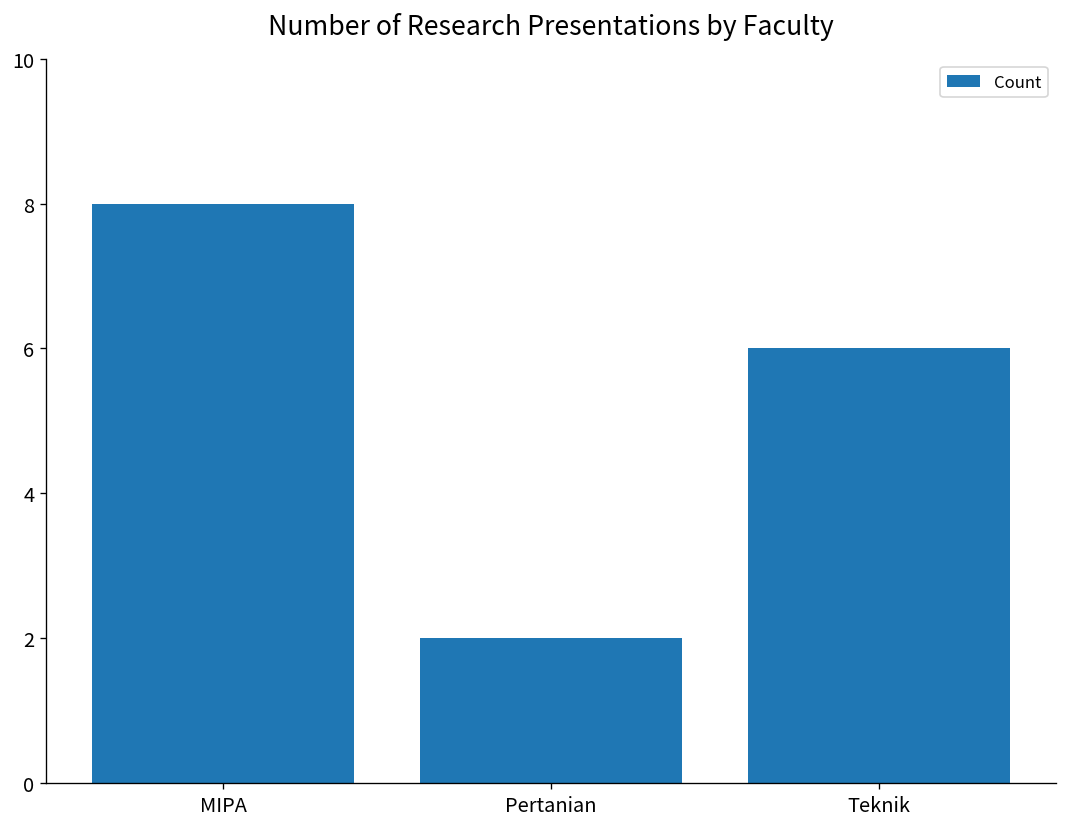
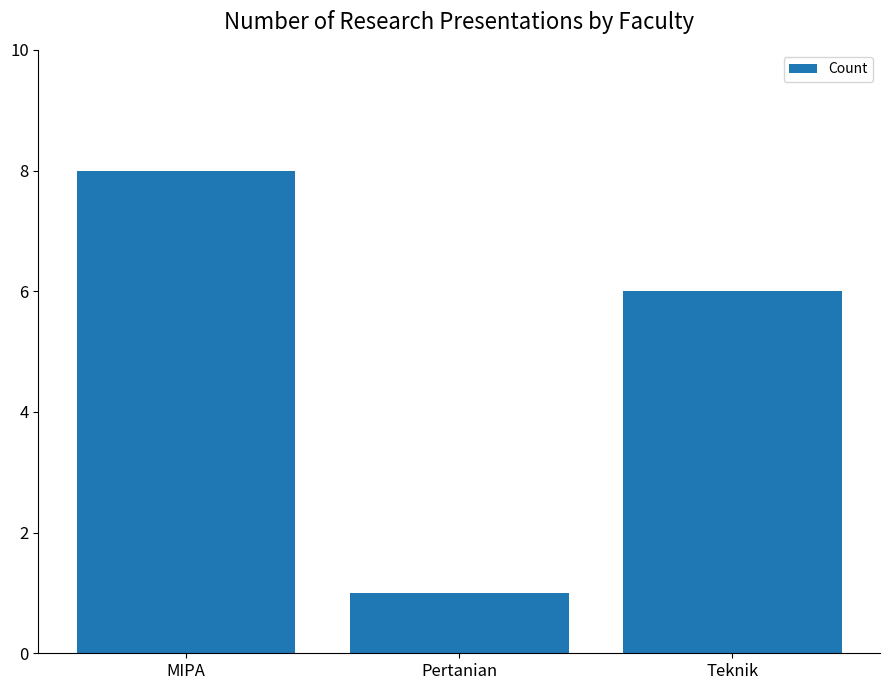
Pertanian: 2 -> 1
